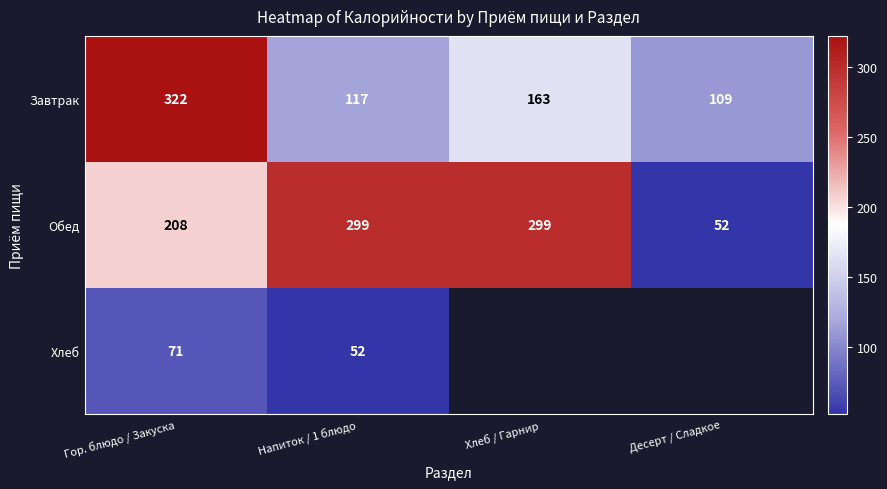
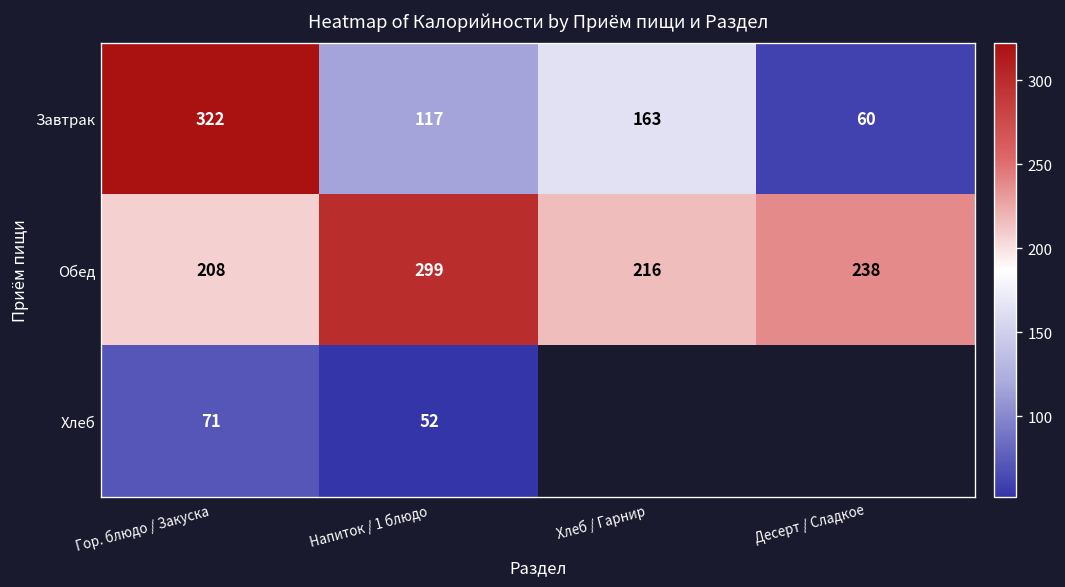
Завтрак, Десерт / Сладкое: 109 -> 60
Обед, Хлеб / Гарнир: 299 -> 216
Обед, Десерт / Сладкое: 52 -> 238
